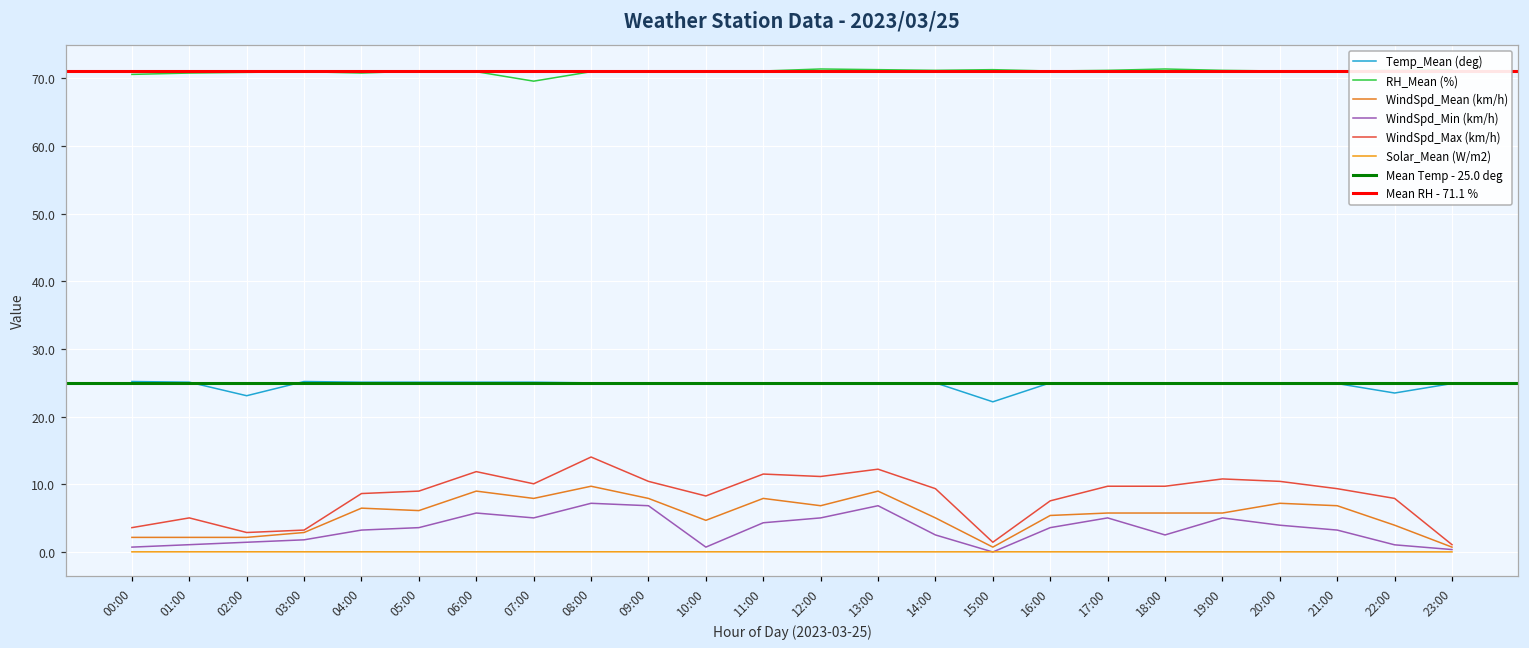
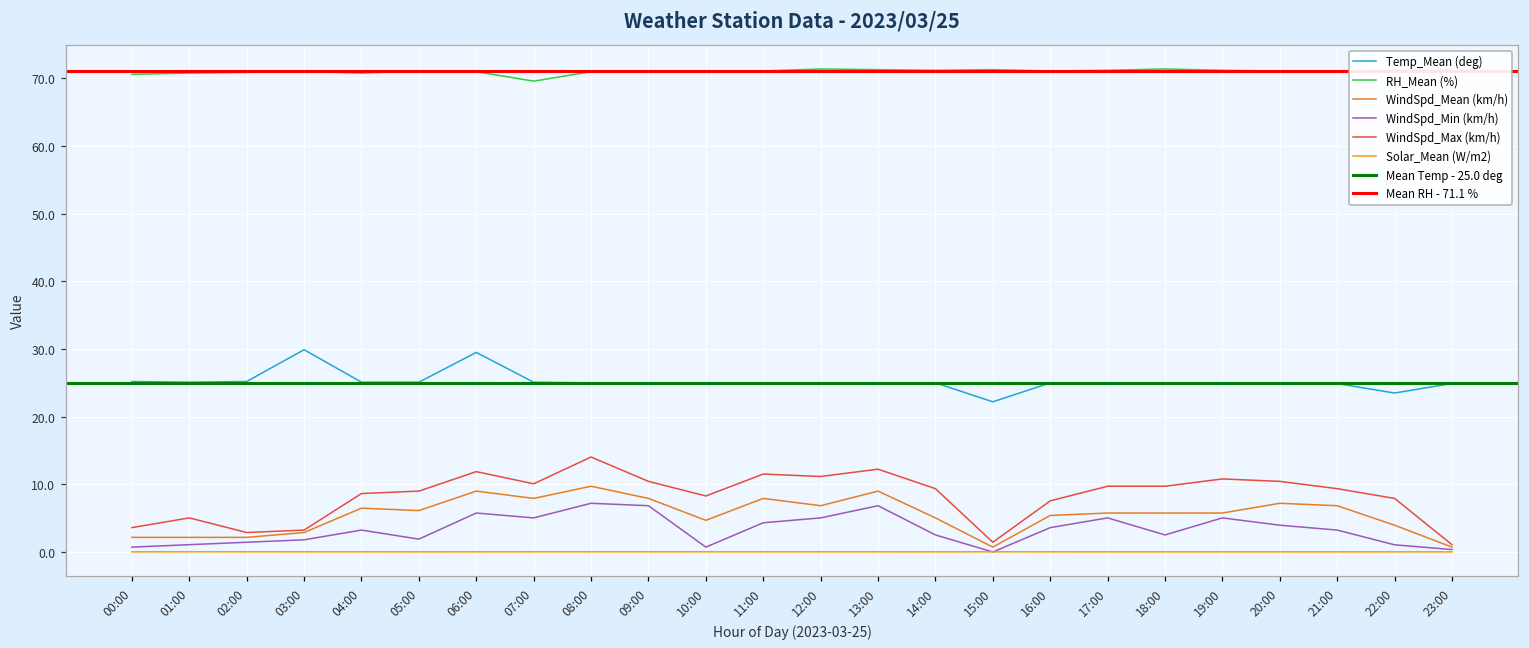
Temp_Mean (deg), 02:00: 23 -> 25
Temp_Mean (deg), 03:00: 25 -> 30
WindSpd_Min (km/h), 05:00: 4 -> 2
Temp_Mean (deg), 06:00: 25 -> 30
